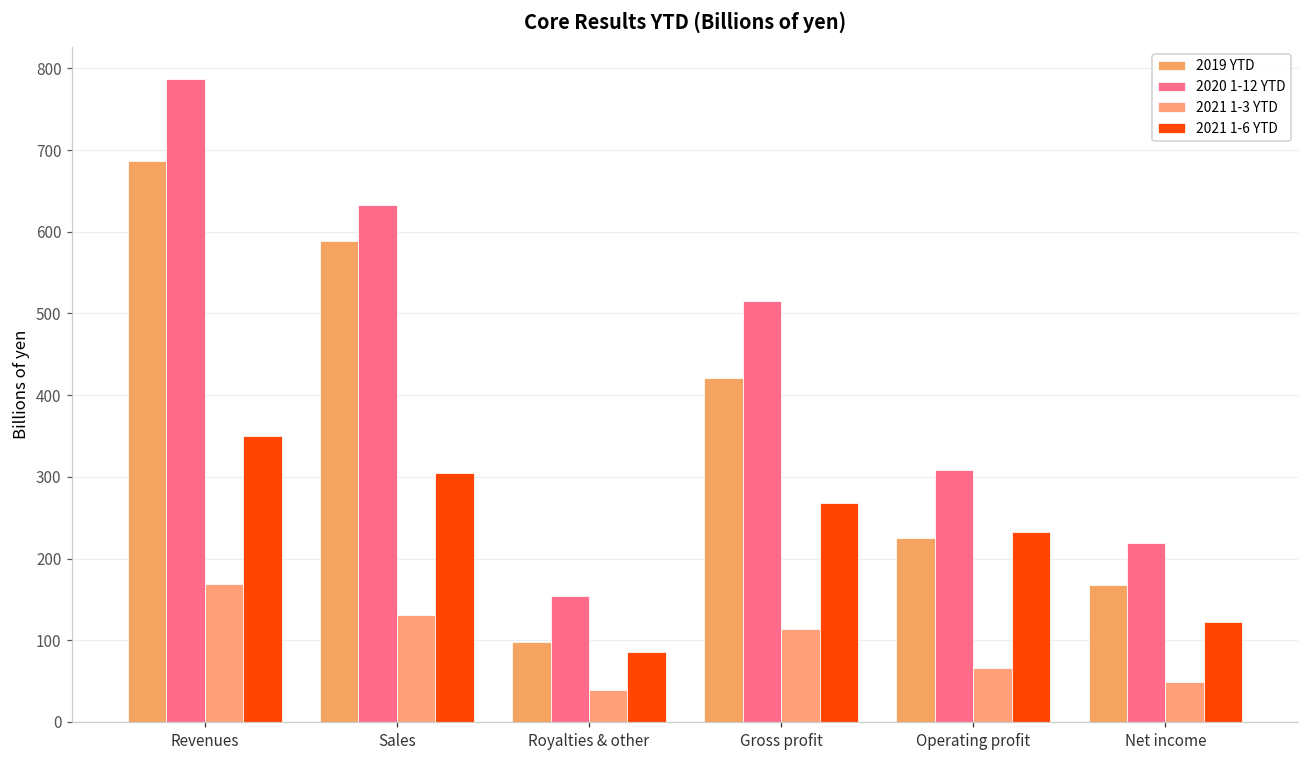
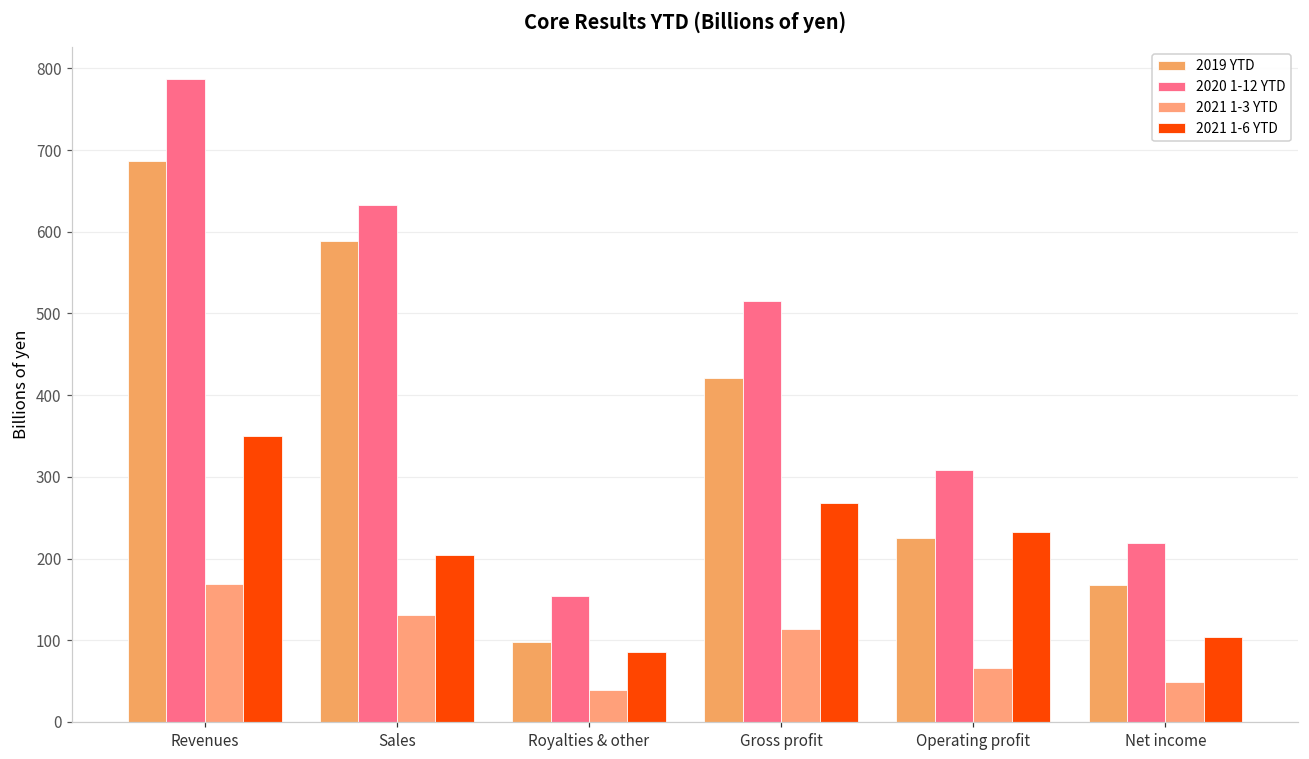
2021 1-6 YTD, Sales: 300 -> 200
2021 1-6 YTD, Net income: 120 -> 100
